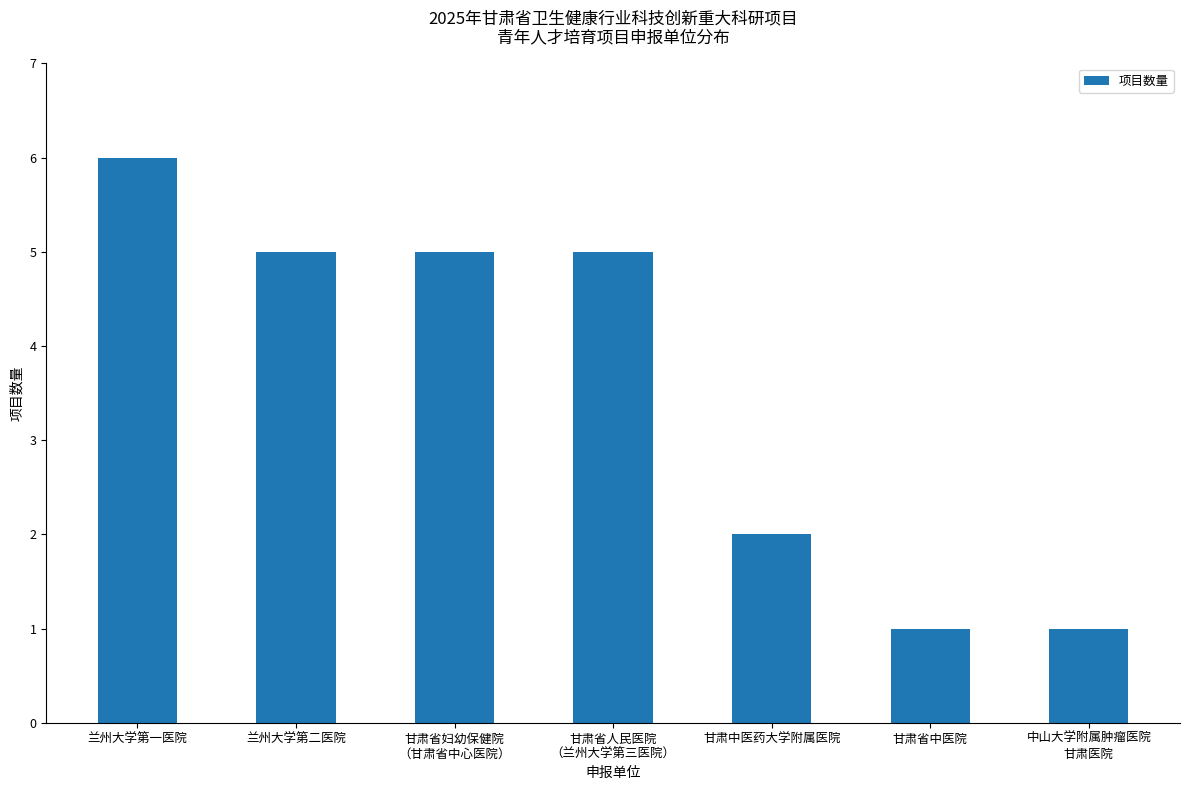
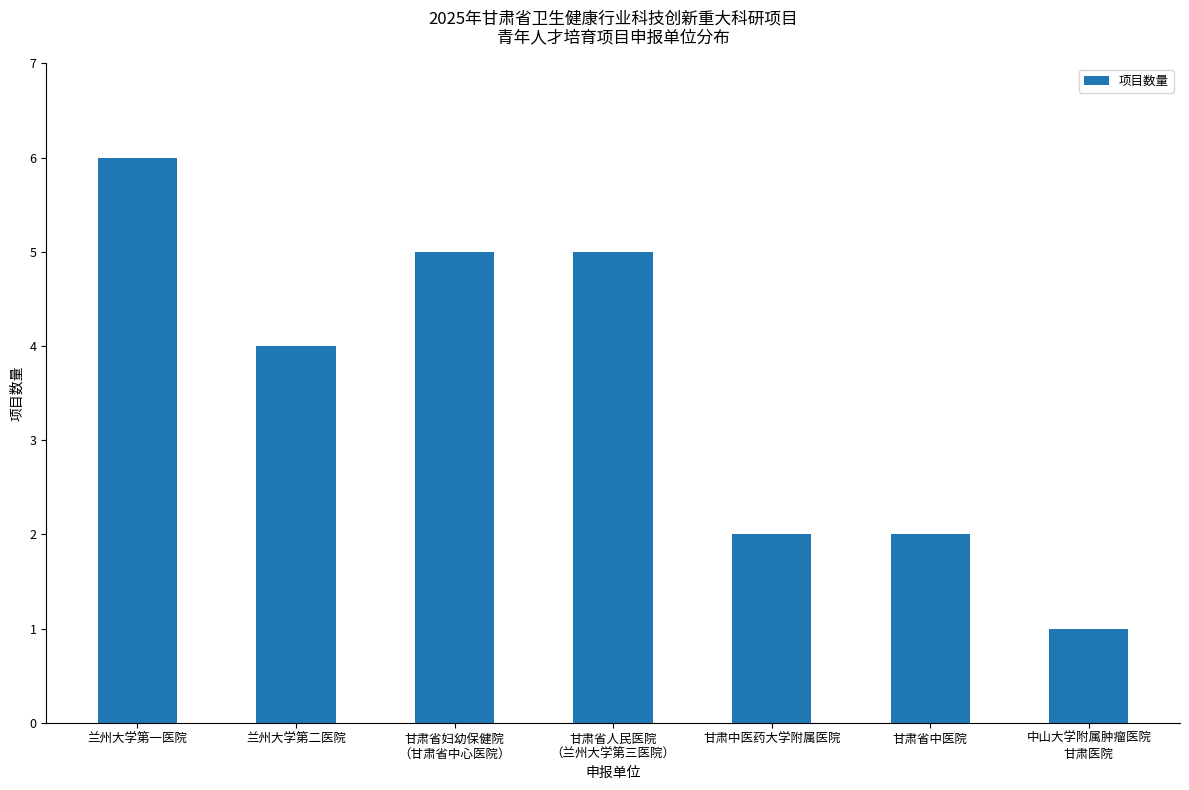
兰州大学第二医院: 5 -> 4
甘肃省中医院: 1 -> 2
